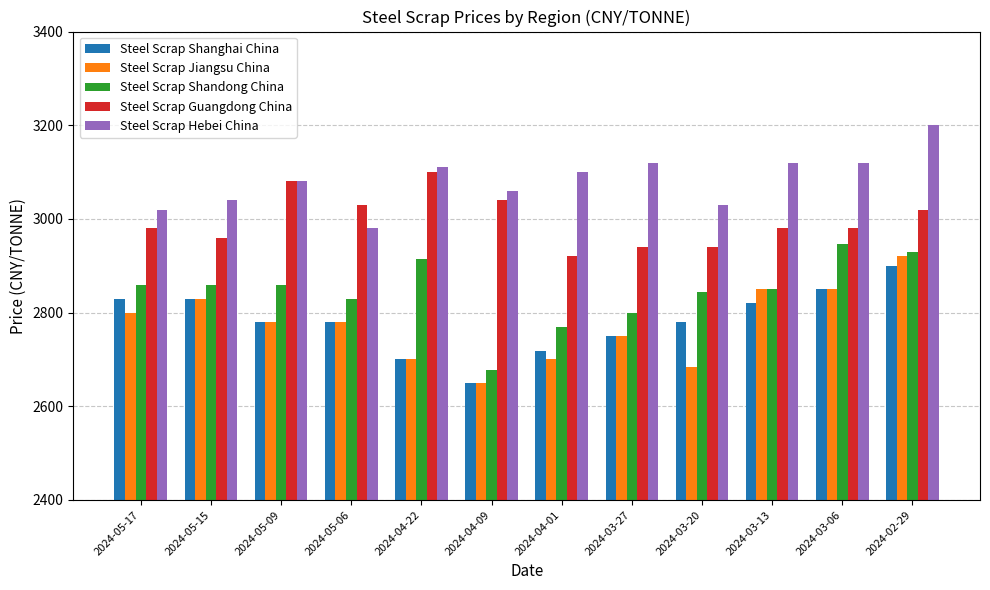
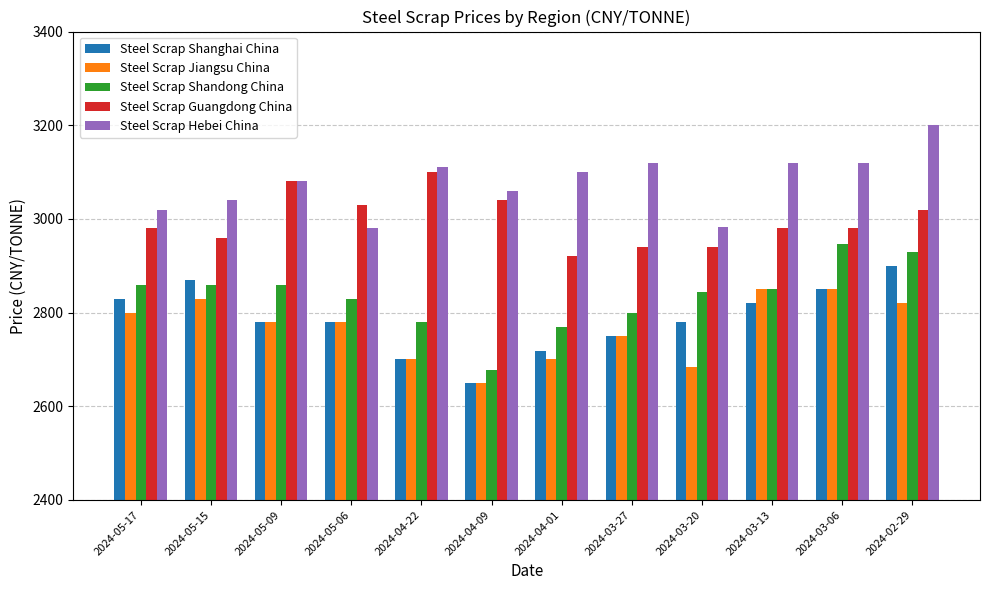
Steel Scrap Shanghai China, 2024-05-15: 2830 -> 2870
Steel Scrap Shandong China, 2024-04-22: 2910 -> 2780
Steel Scrap Hebei China, 2024-03-20: 3030 -> 2980
Steel Scrap Jiangsu China, 2024-02-29: 2920 -> 2820
